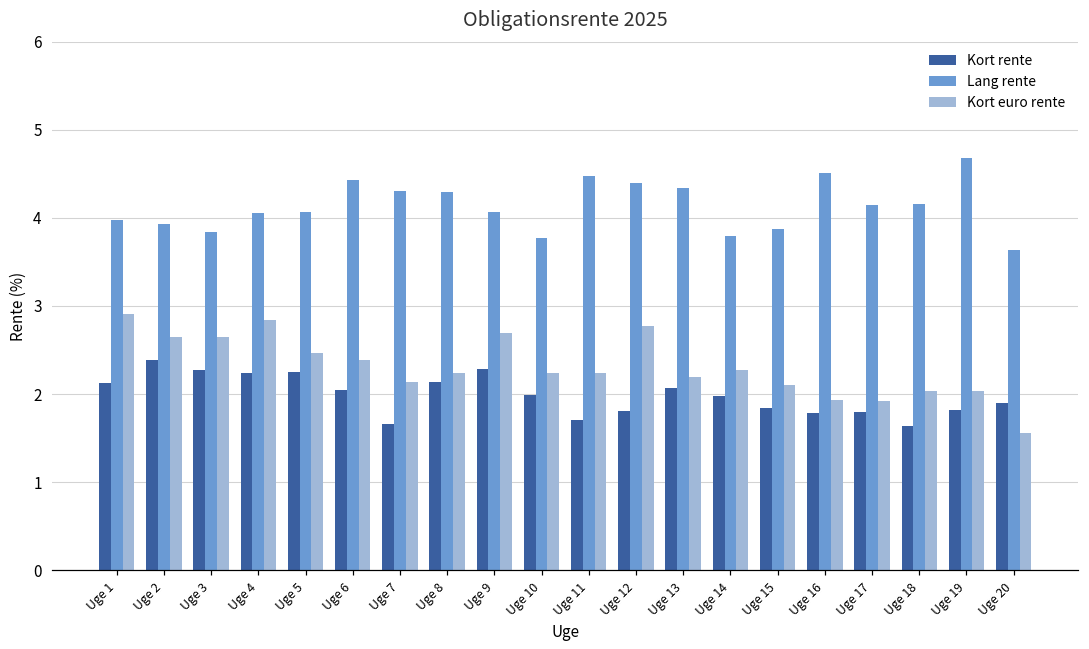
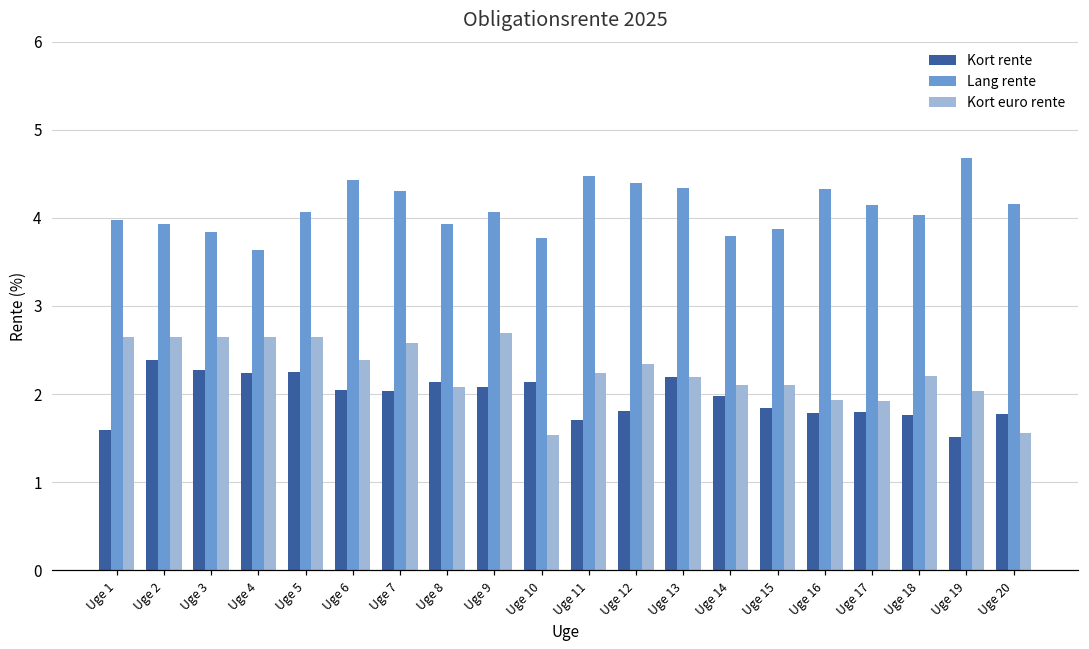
Kort rente, Uge 1: 2.1 -> 1.6
Kort euro rente, Uge 1: 2.9 -> 2.6
Lang rente, Uge 4: 4.1 -> 3.6
Kort euro rente, Uge 4: 2.8 -> 2.6
Kort euro rente, Uge 5: 2.5 -> 2.6
Kort rente, Uge 7: 1.7 -> 2.0
Kort euro rente, Uge 7: 2.1 -> 2.6
Lang rente, Uge 8: 4.3 -> 3.9
Kort euro rente, Uge 8: 2.2 -> 2.1
Kort rente, Uge 9: 2.3 -> 2.1
Kort rente, Uge 10: 2.0 -> 2.1
Kort euro rente, Uge 10: 2.2 -> 1.5
Kort euro rente, Uge 12: 2.8 -> 2.3
Kort rente, Uge 13: 2.1 -> 2.2
Kort euro rente, Uge 14: 2.3 -> 2.1
Lang rente, Uge 16: 4.5 -> 4.3
Kort rente, Uge 18: 1.6 -> 1.8
Lang rente, Uge 18: 4.2 -> 4.0
Kort euro rente, Uge 18: 2.0 -> 2.2
Kort rente, Uge 19: 1.8 -> 1.5
Kort rente, Uge 20: 1.9 -> 1.8
Lang rente, Uge 20: 3.6 -> 4.2
